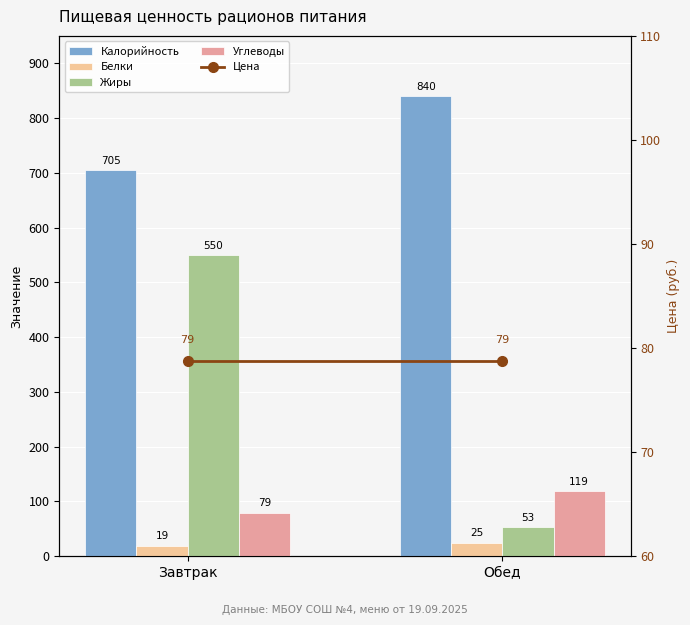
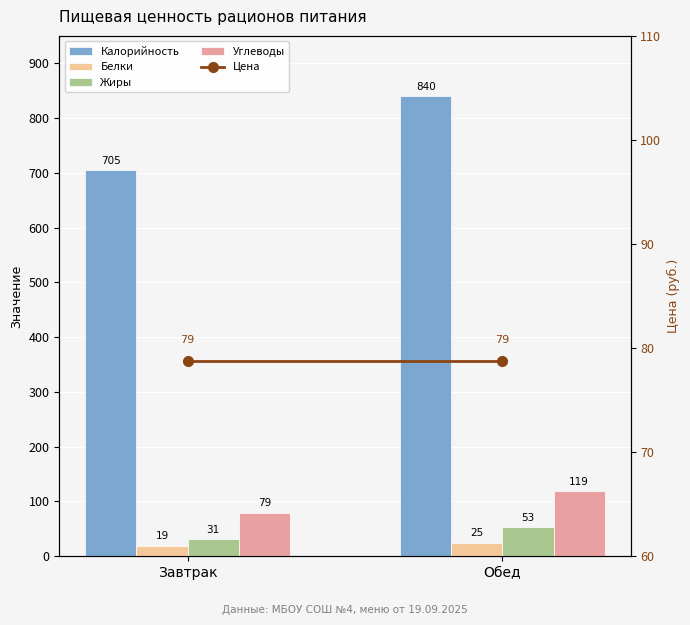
Жиры, Завтрак: 550 -> 31
